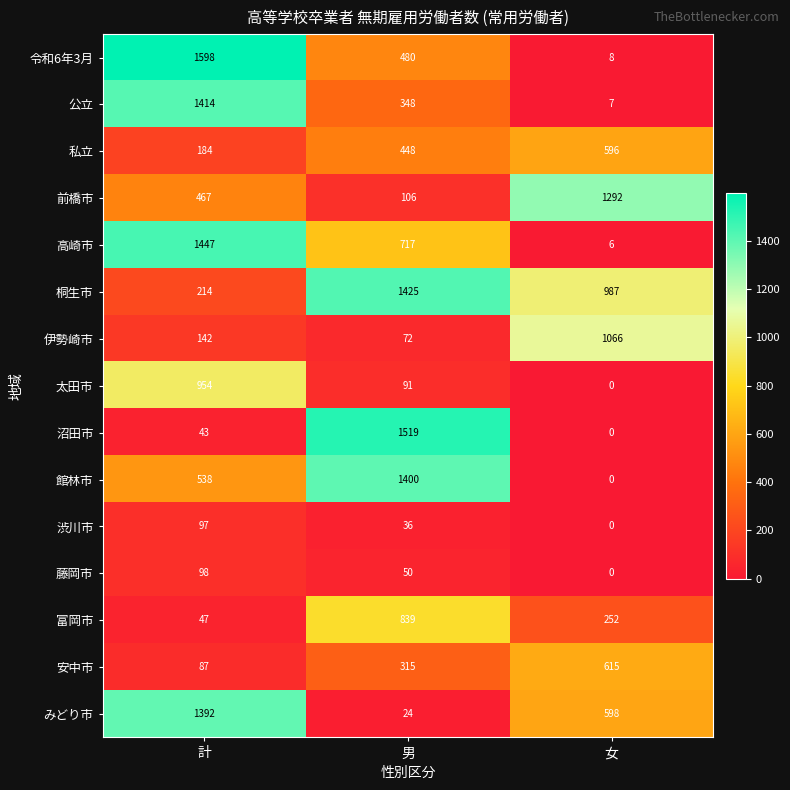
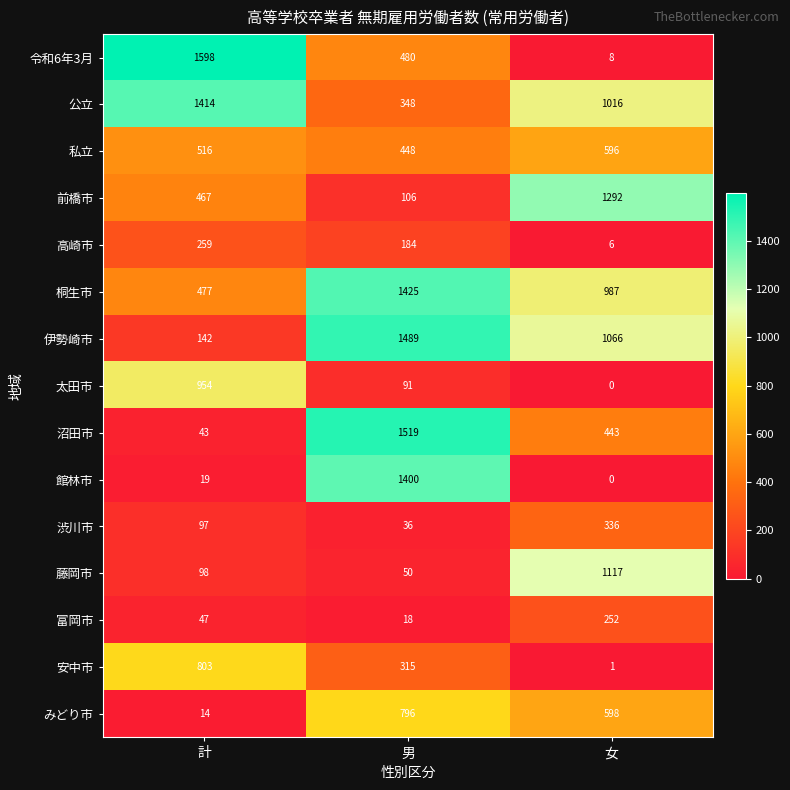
公立, 女: 7 -> 1016
私立, 計: 184 -> 516
高崎市, 計: 1447 -> 259
高崎市, 男: 717 -> 184
桐生市, 計: 214 -> 477
伊勢崎市, 男: 72 -> 1489
沼田市, 女: 0 -> 443
館林市, 計: 538 -> 19
渋川市, 女: 0 -> 336
藤岡市, 女: 0 -> 1117
富岡市, 男: 839 -> 18
安中市, 計: 87 -> 803
安中市, 女: 615 -> 1
みどり市, 計: 1392 -> 14
みどり市, 男: 24 -> 796
